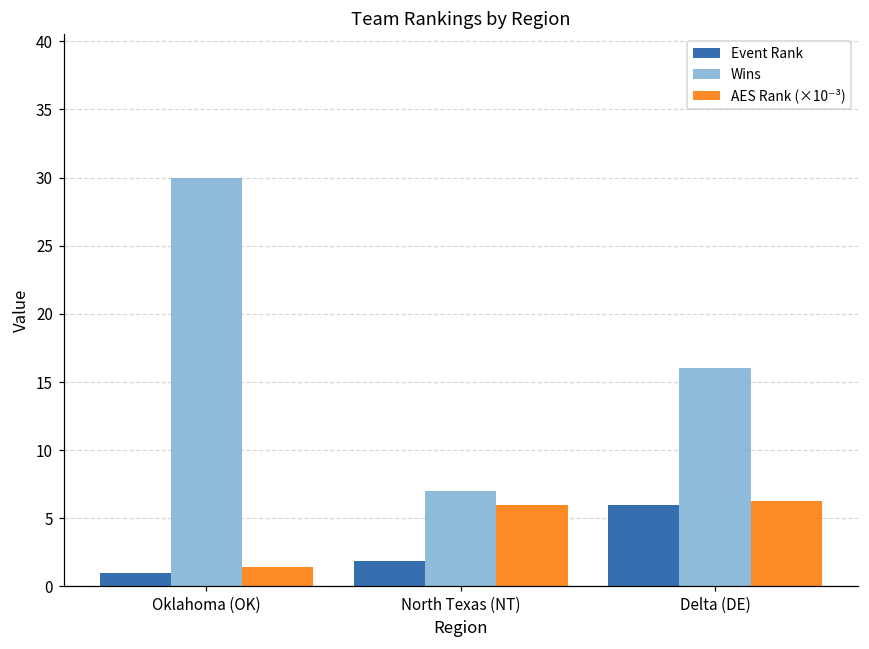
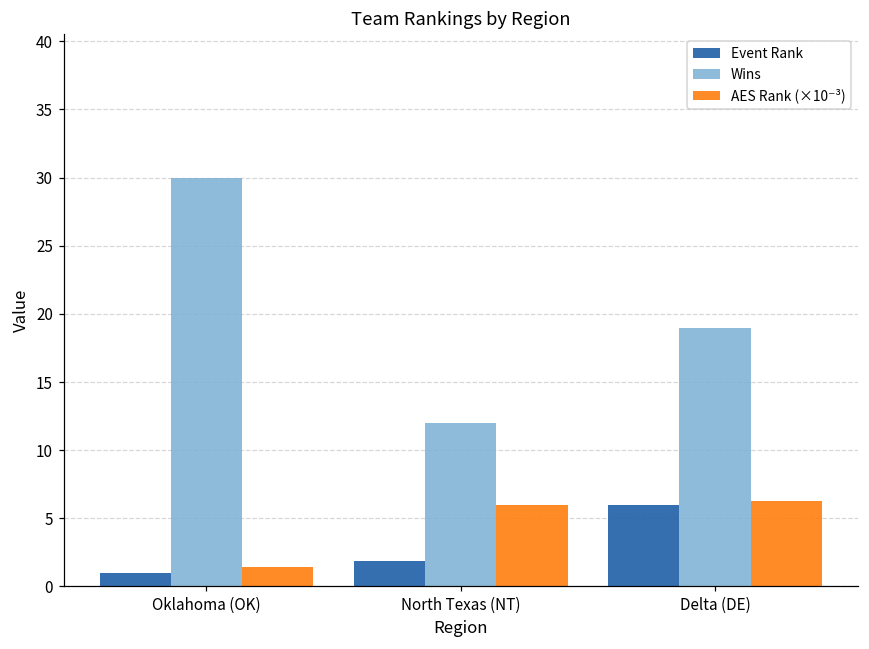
Wins, North Texas (NT): 7 -> 12
Wins, Delta (DE): 16 -> 19
